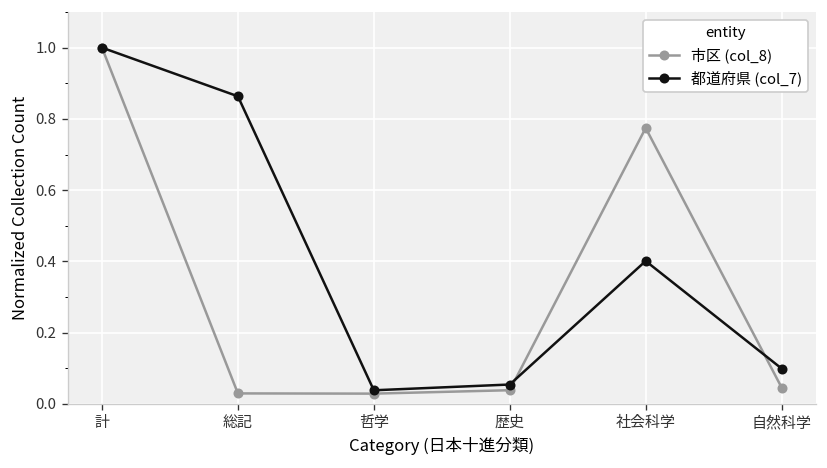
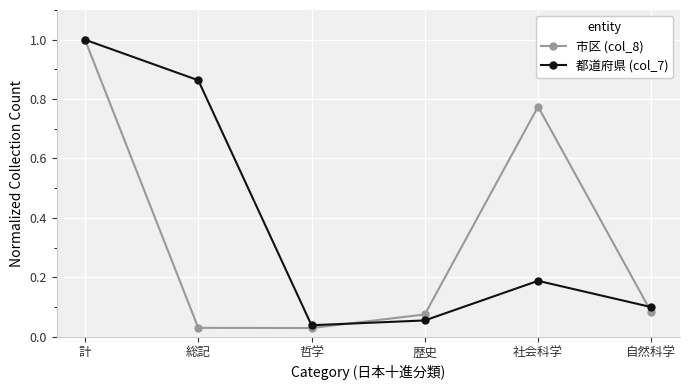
市区 (col_8), 歴史: 0.04 -> 0.07
都道府県 (col_7), 社会科学: 0.40 -> 0.19
市区 (col_8), 自然科学: 0.05 -> 0.08
